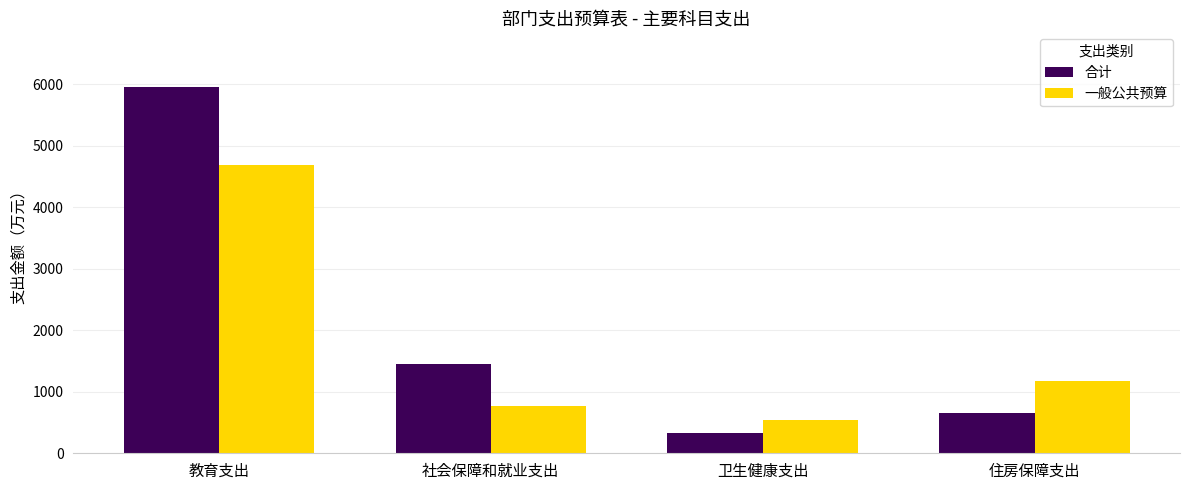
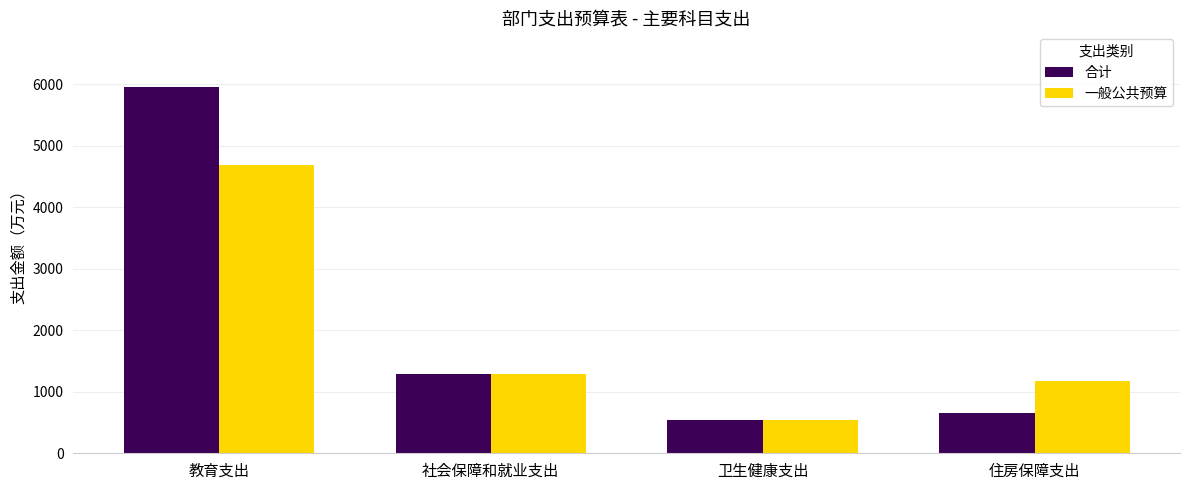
合计, 社会保障和就业支出: 1400 -> 1300
一般公共预算, 社会保障和就业支出: 800 -> 1300
合计, 卫生健康支出: 300 -> 500
